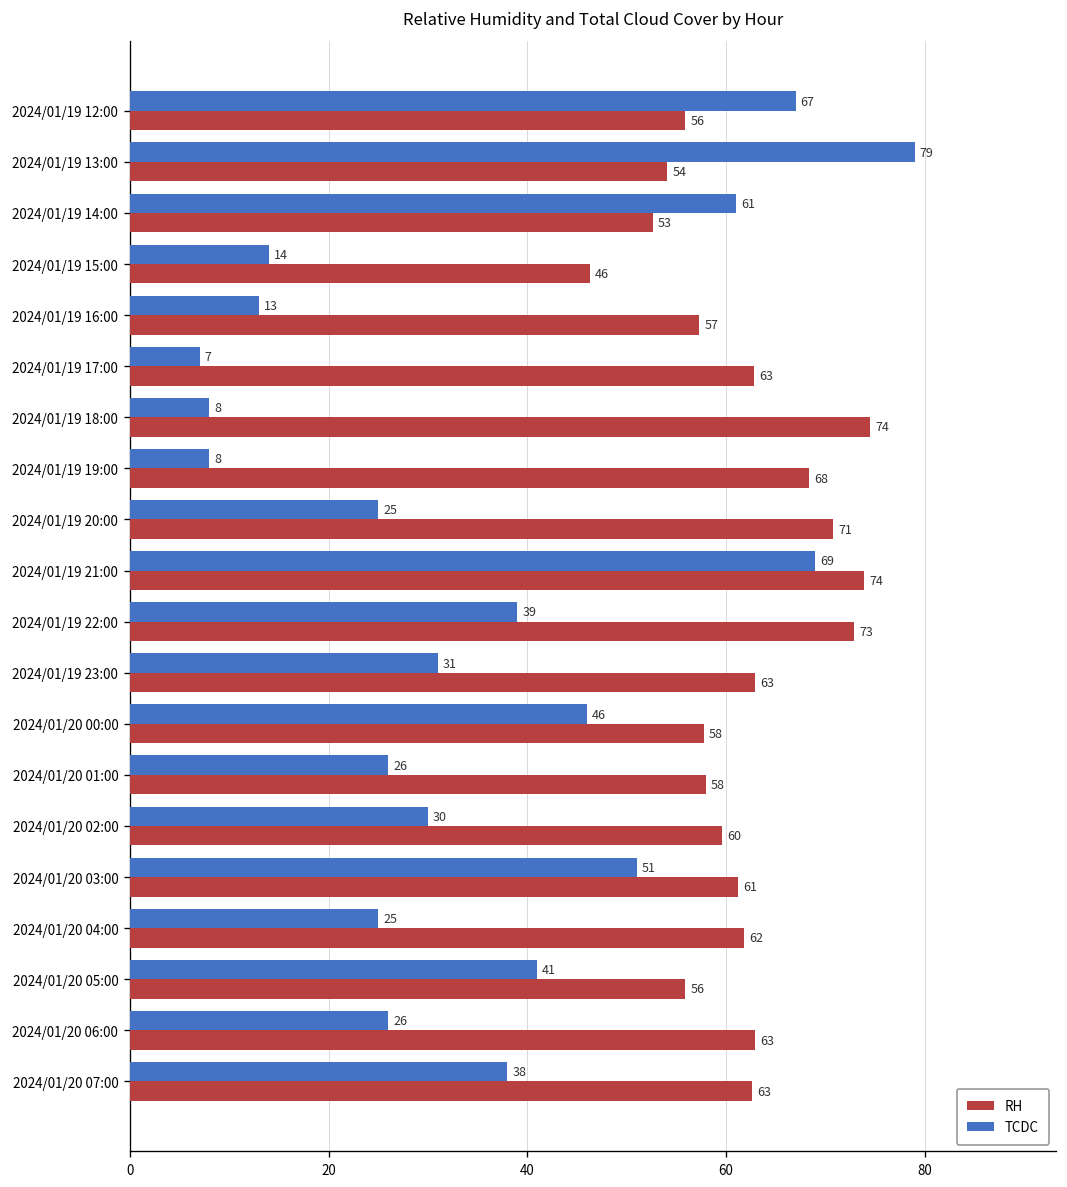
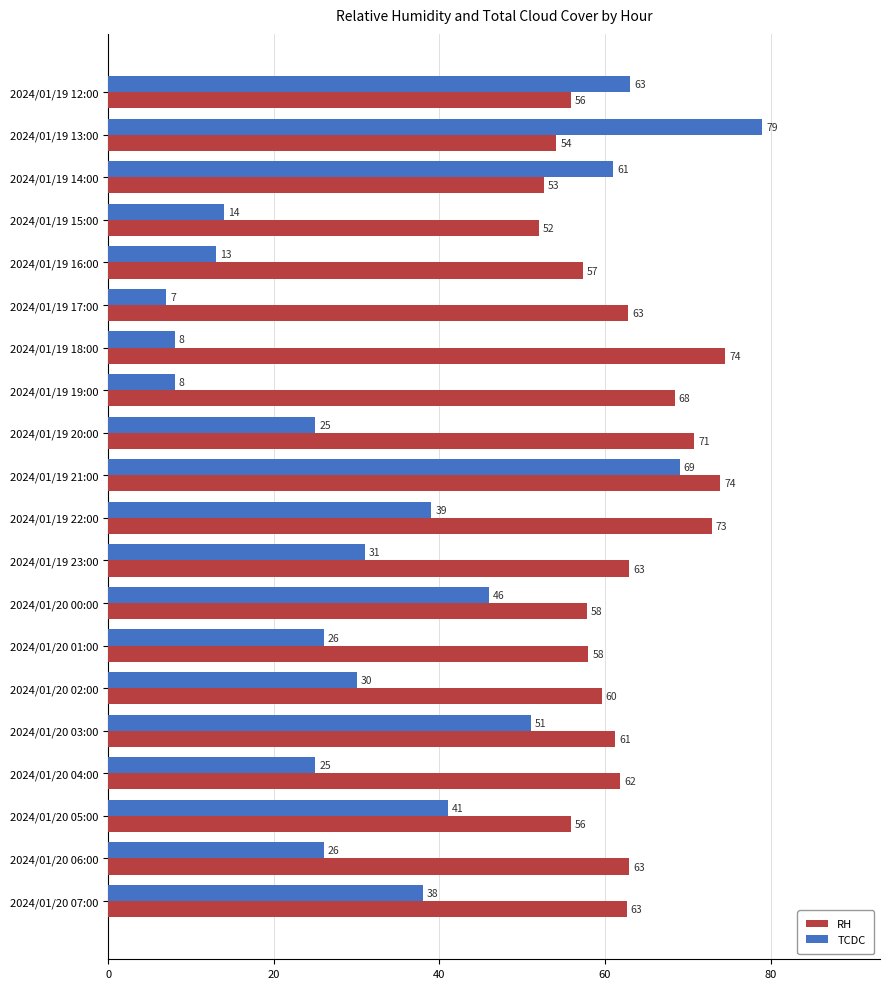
TCDC, 2024/01/19 12:00: 67 -> 63
RH, 2024/01/19 15:00: 46 -> 52
